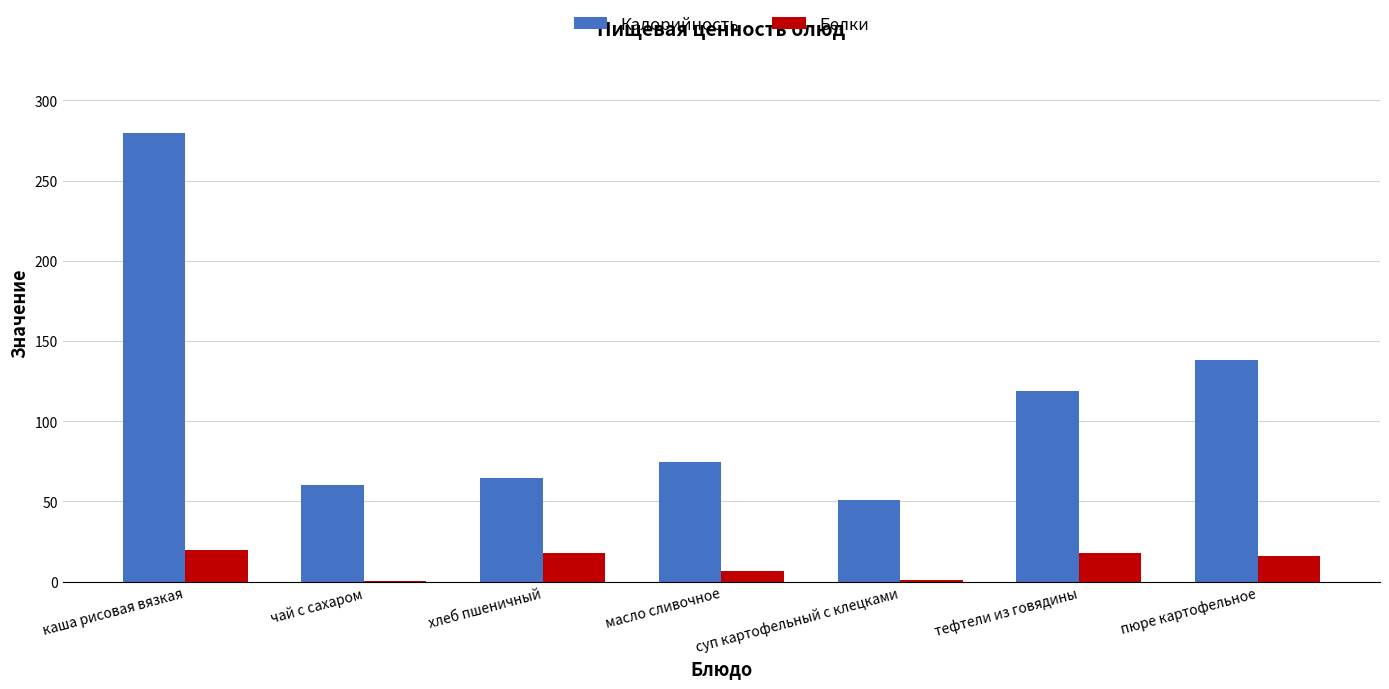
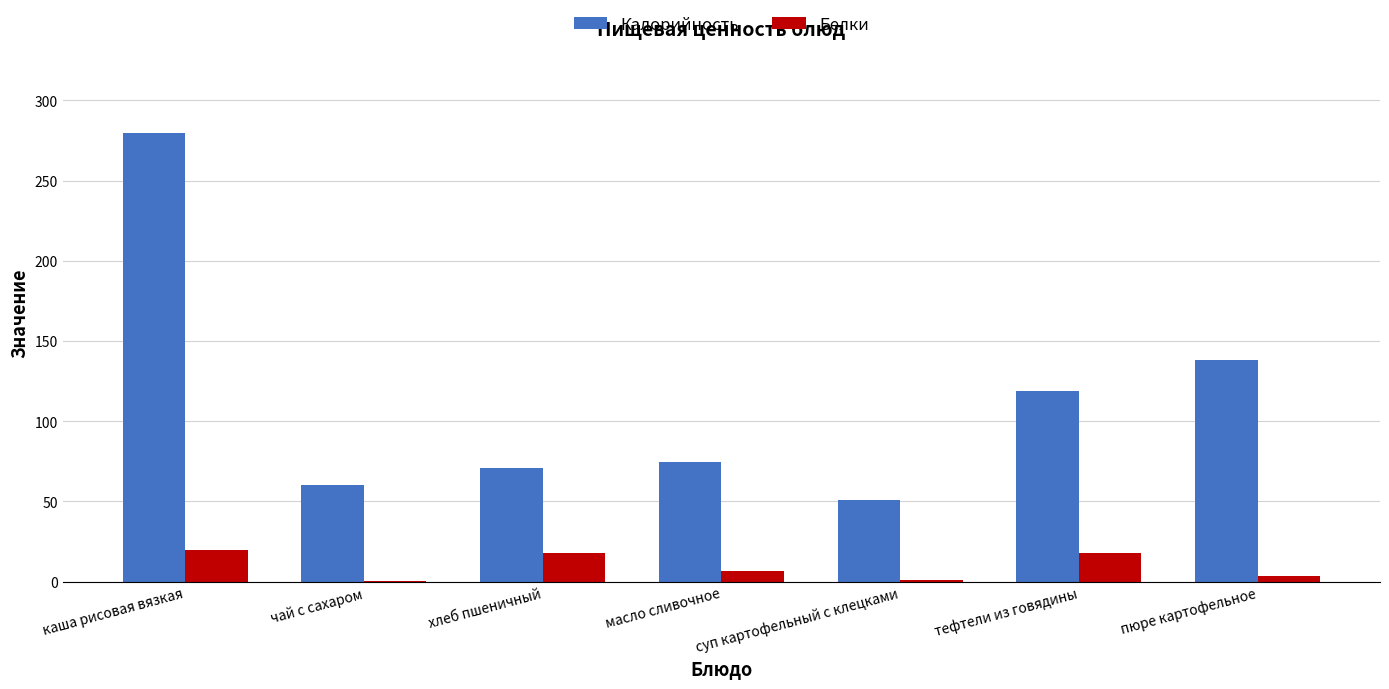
Калорийность, хлеб пшеничный: 65 -> 71
Белки, пюре картофельное: 16 -> 3
